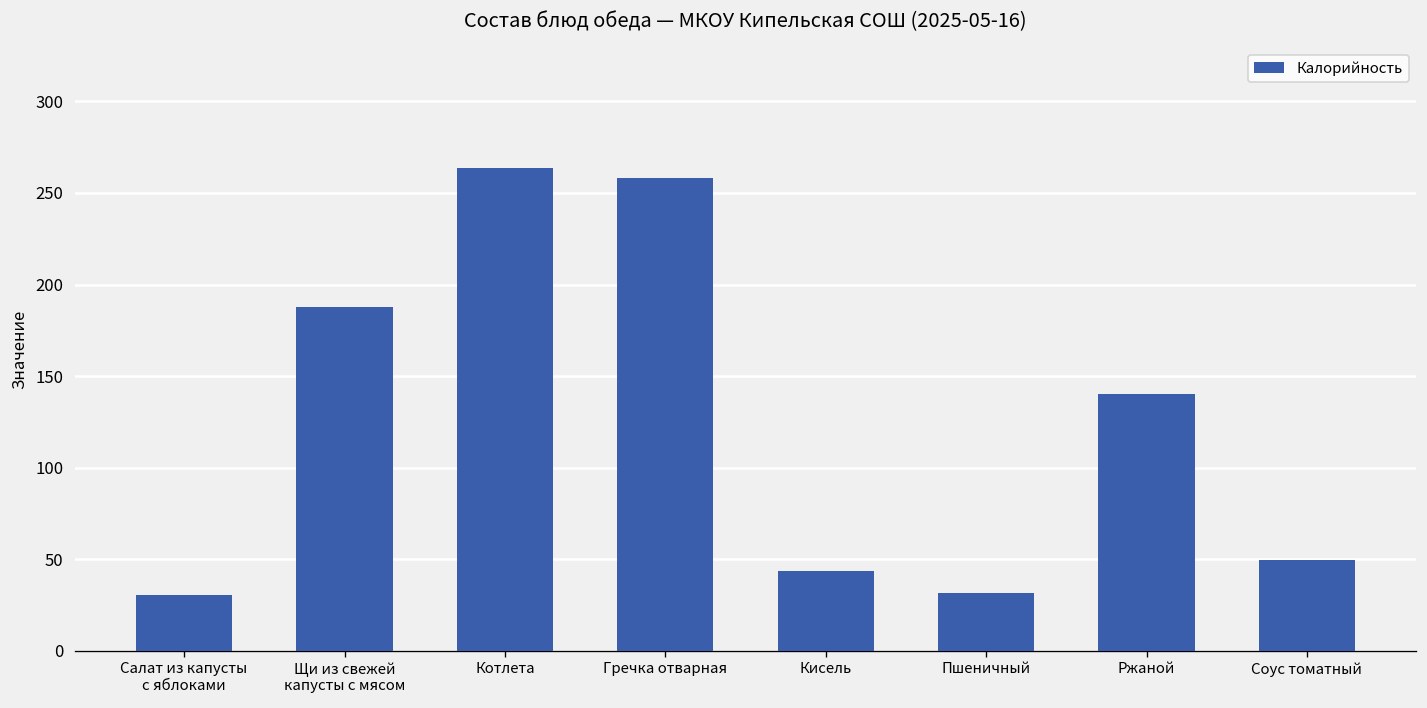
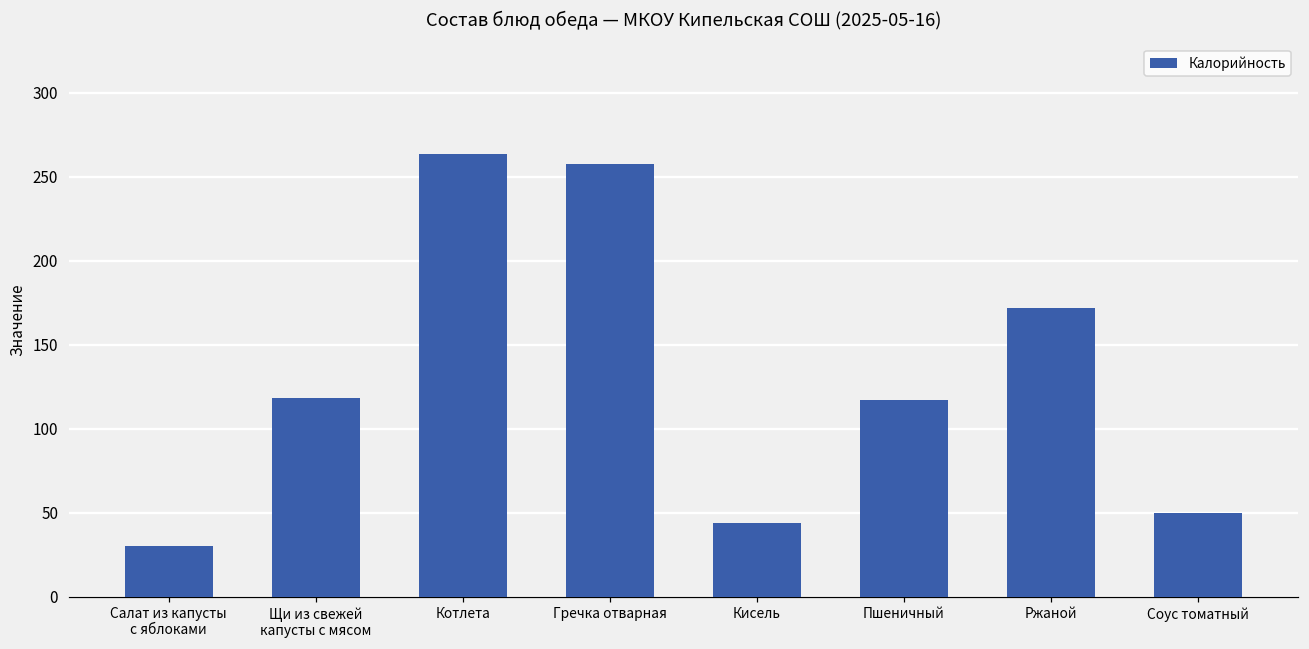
Щи из свежей капусты с мясом: 188 -> 118
Пшеничный: 31 -> 117
Ржаной: 140 -> 172
